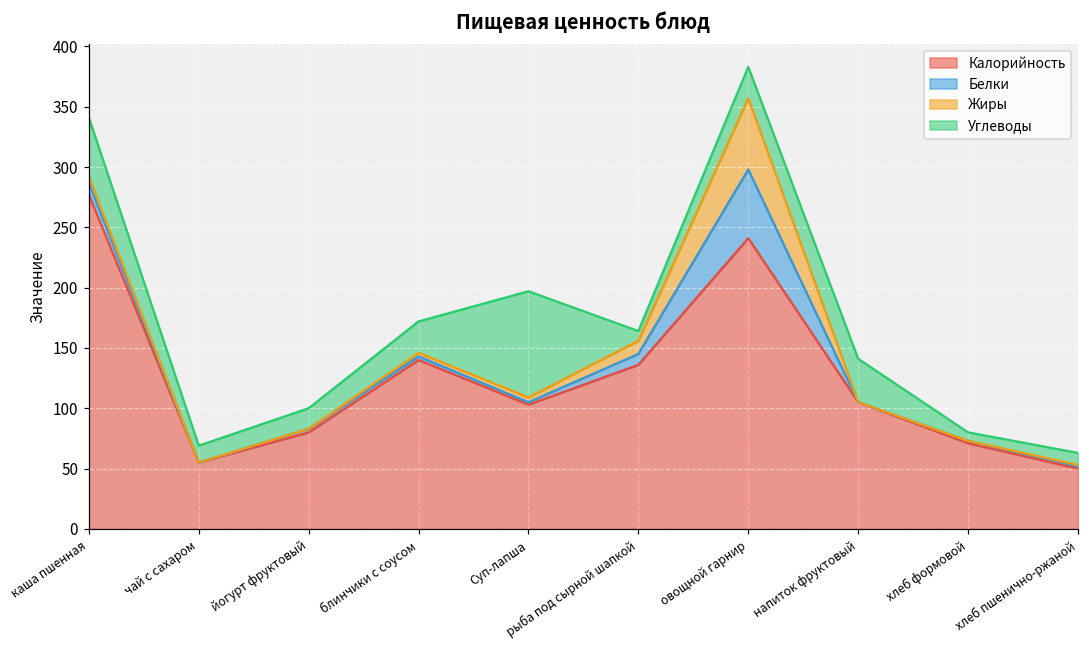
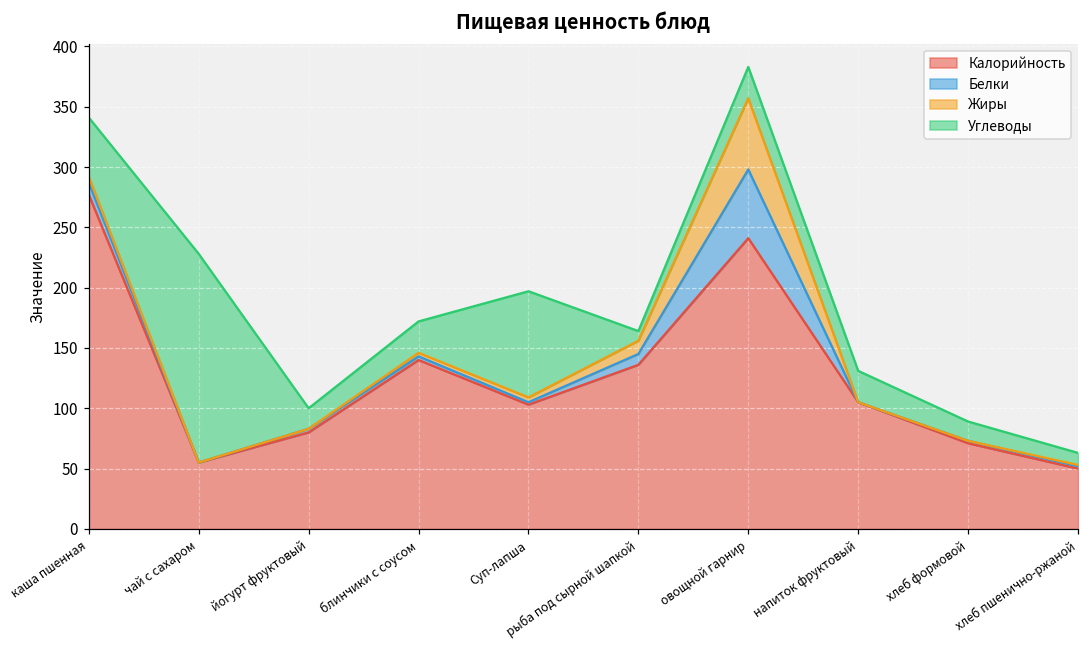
Углеводы, чай с сахаром: 14 -> 173
Углеводы, напиток фруктовый: 36 -> 26
Углеводы, хлеб формовой: 7 -> 16
